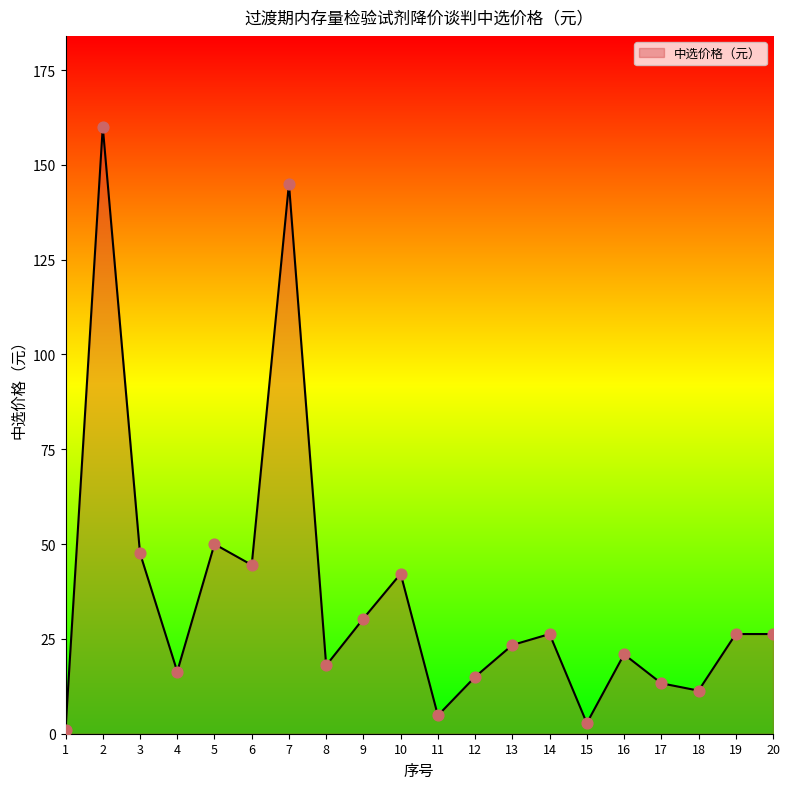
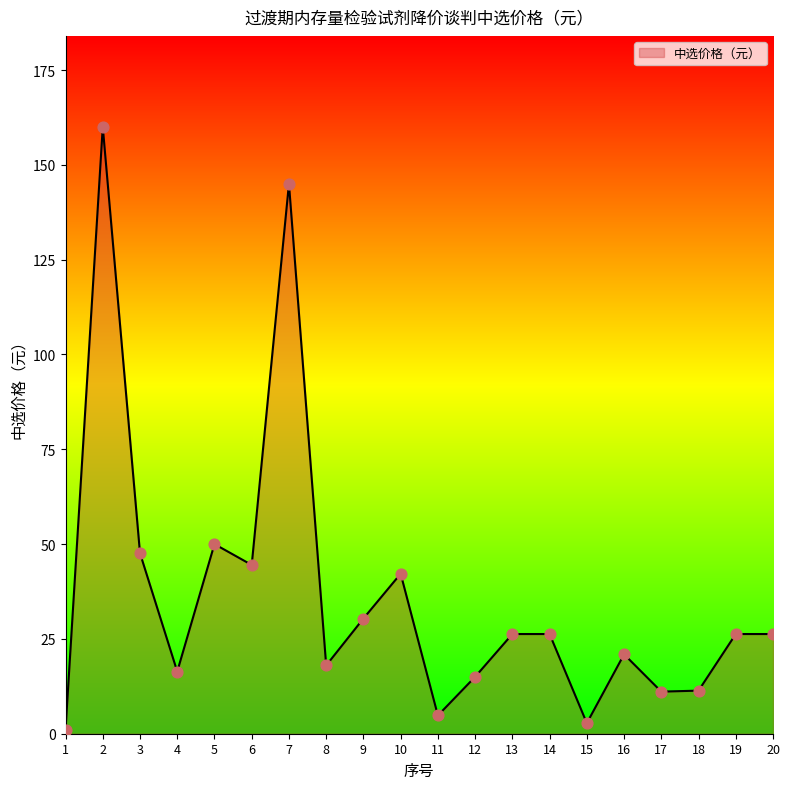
13: 23 -> 26
17: 13 -> 11
